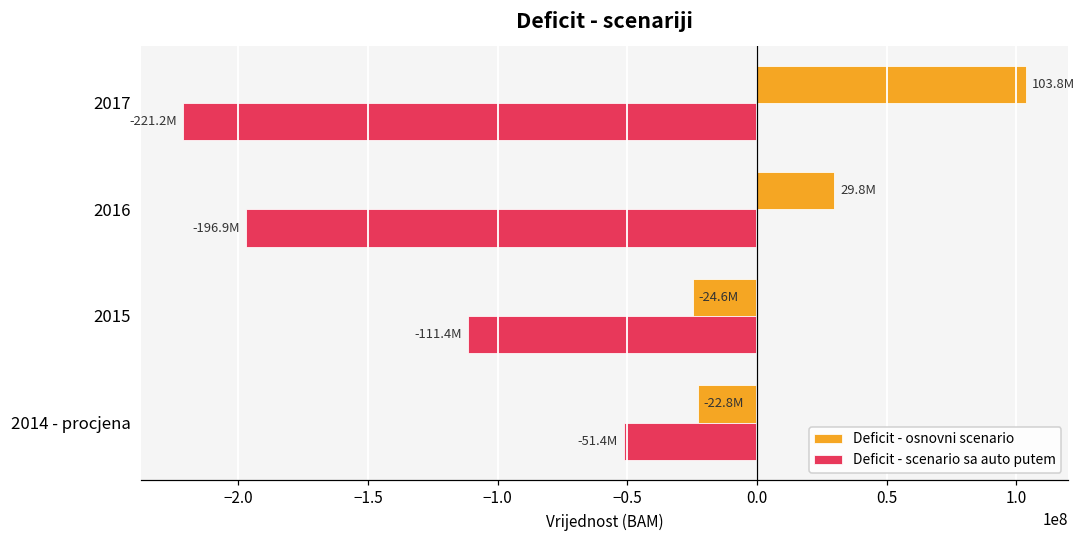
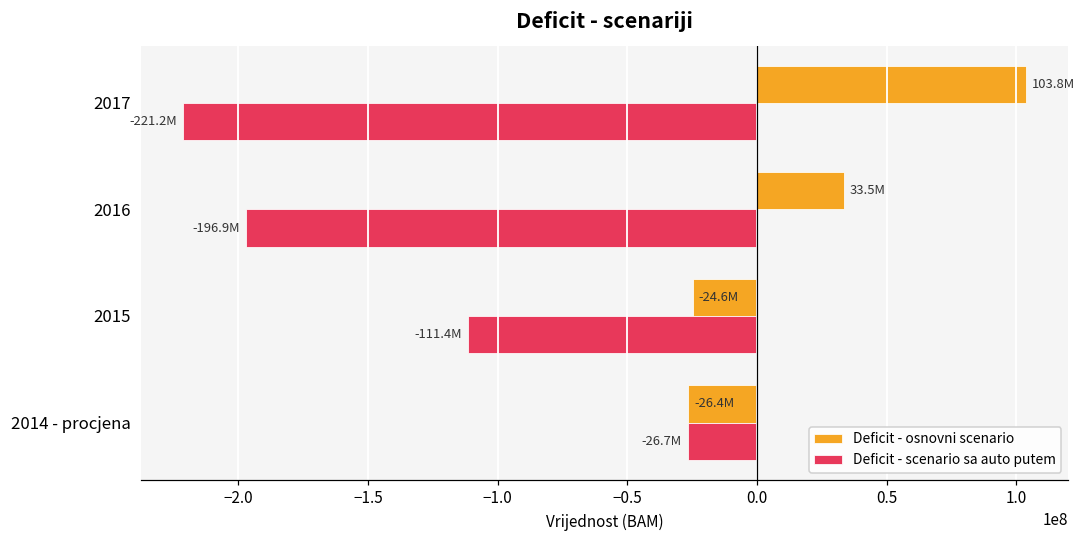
Deficit - osnovni scenario, 2016: 29.8M -> 33.5M
Deficit - osnovni scenario, 2014 - procjena: -22.8M -> -26.4M
Deficit - scenario sa auto putem, 2014 - procjena: -51.4M -> -26.7M
